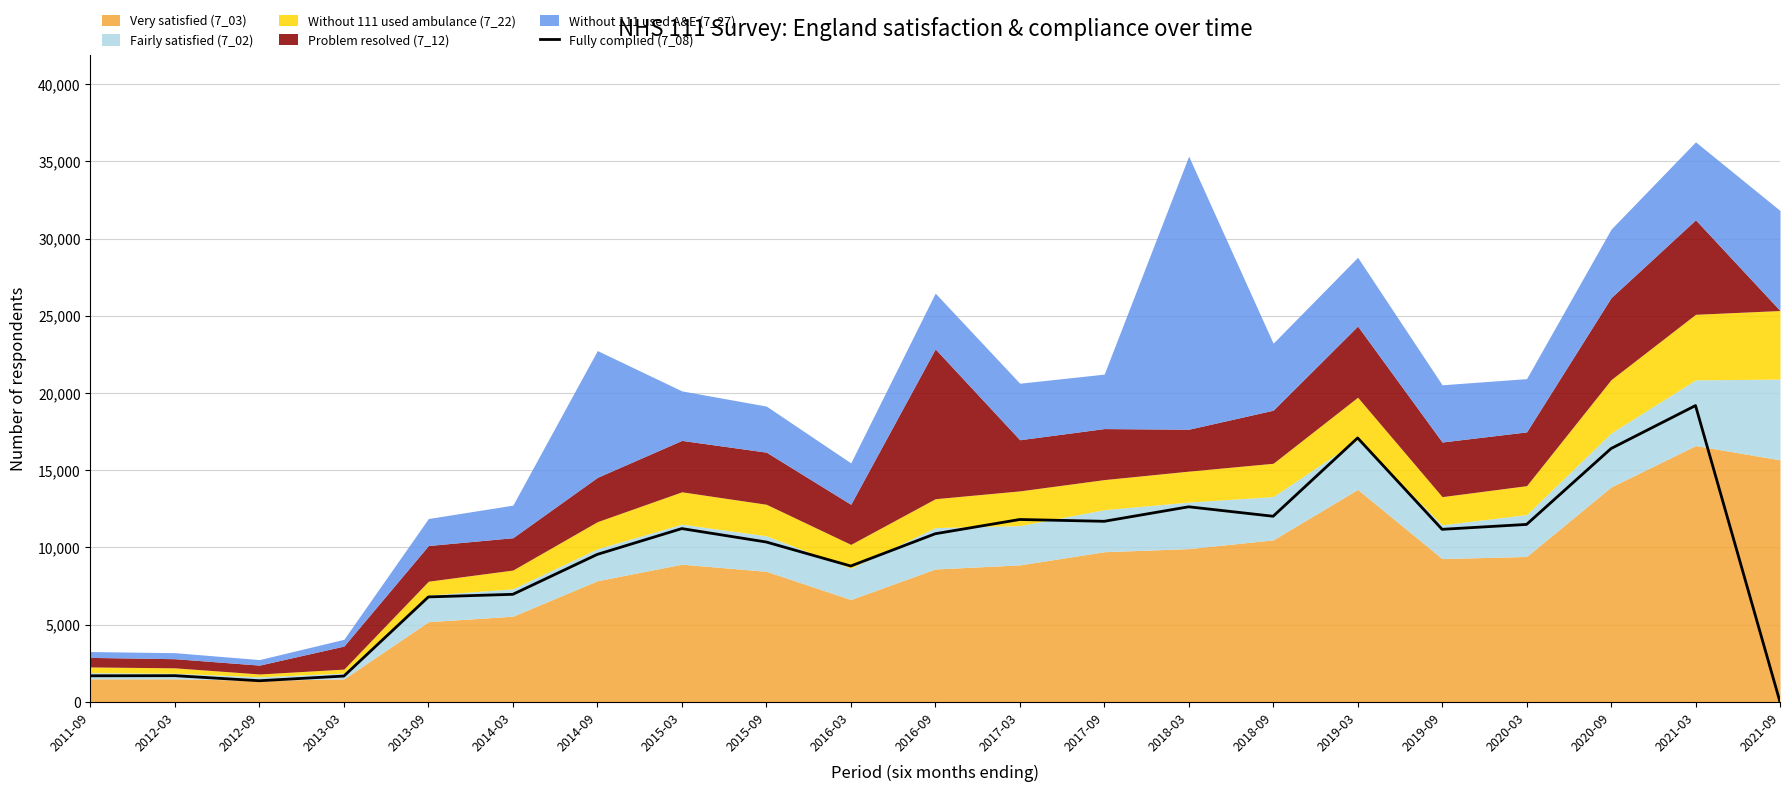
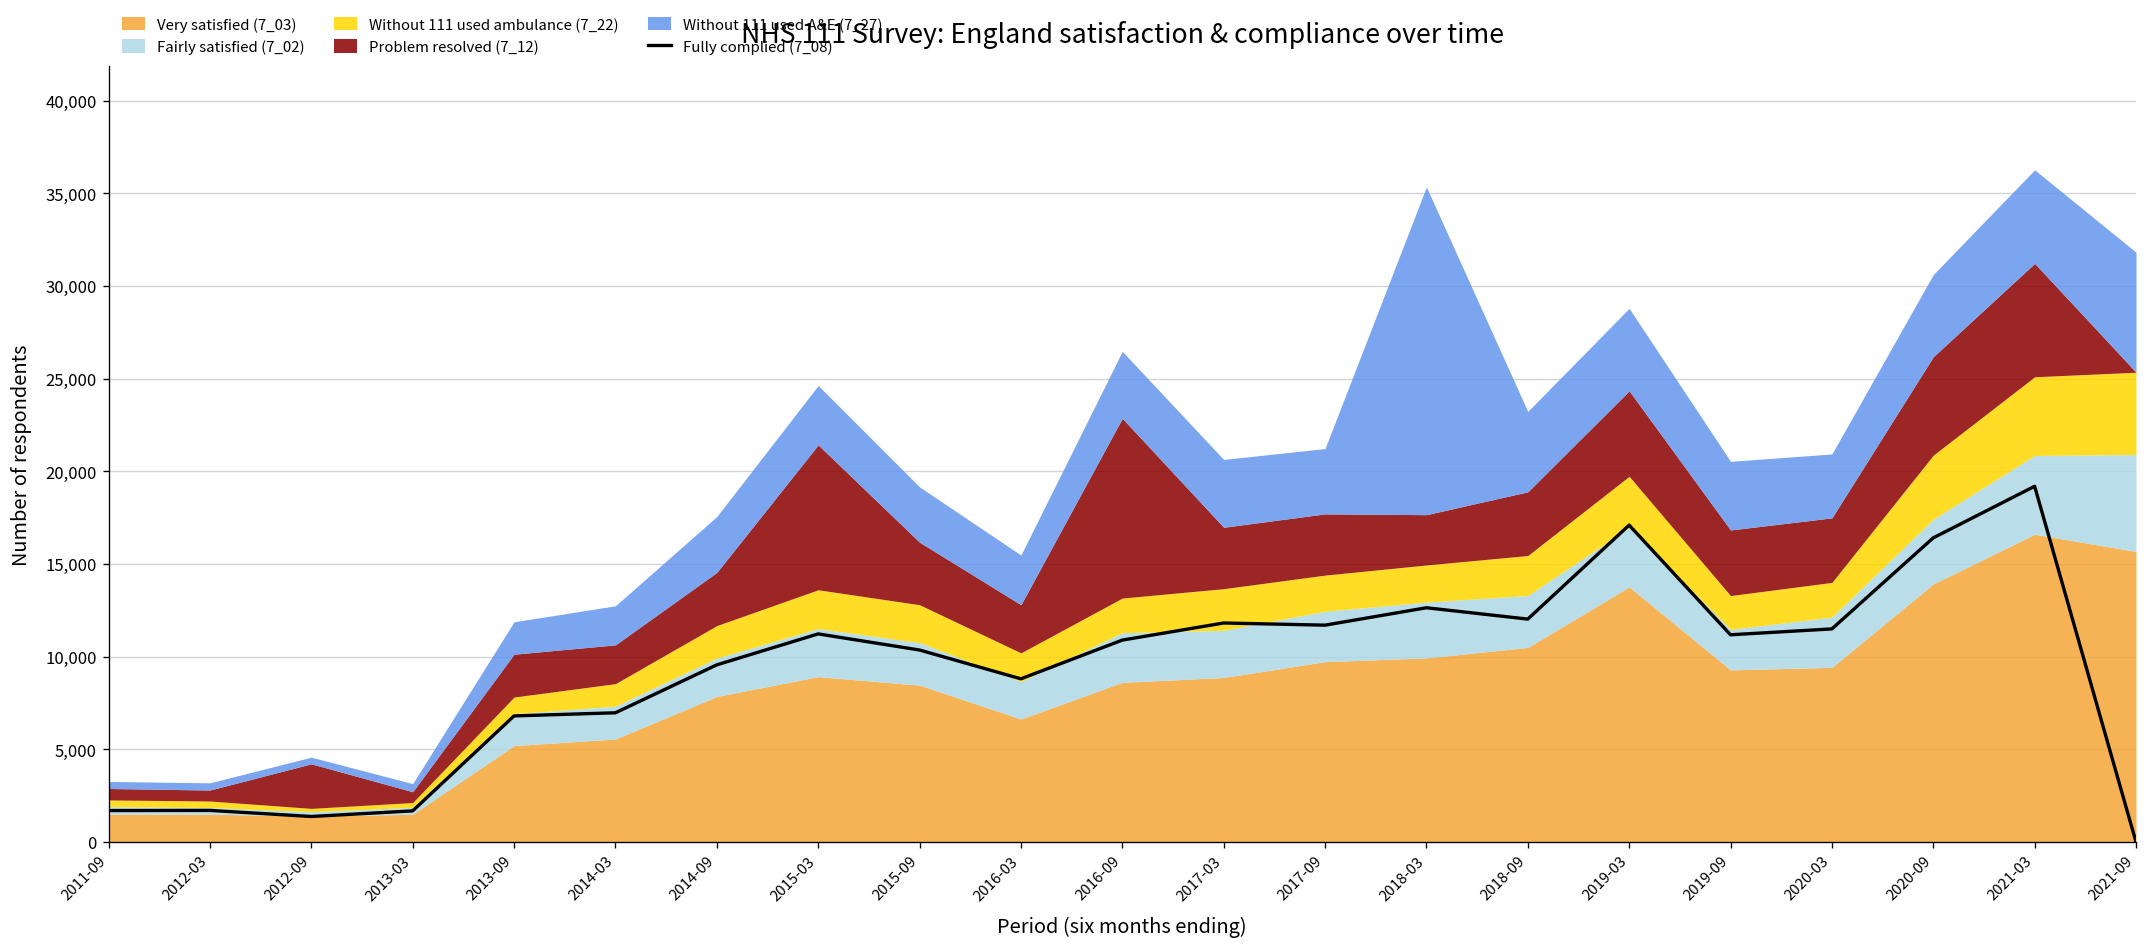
Problem resolved (7_12), 2012-09: 600 -> 2,400
Problem resolved (7_12), 2013-03: 1,500 -> 600
Without 111 used A&E (7_27), 2014-09: 8,200 -> 3,000
Problem resolved (7_12), 2015-03: 3,300 -> 7,800
